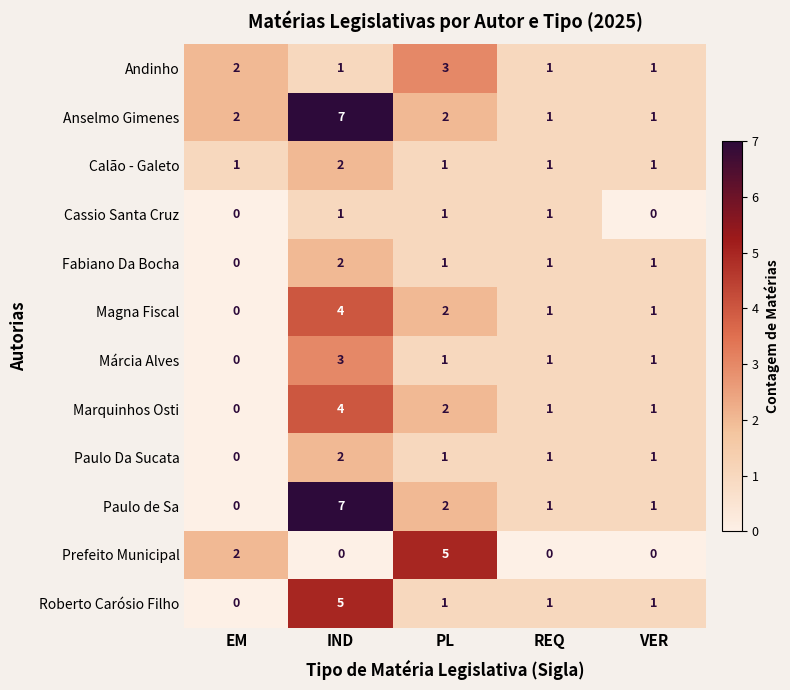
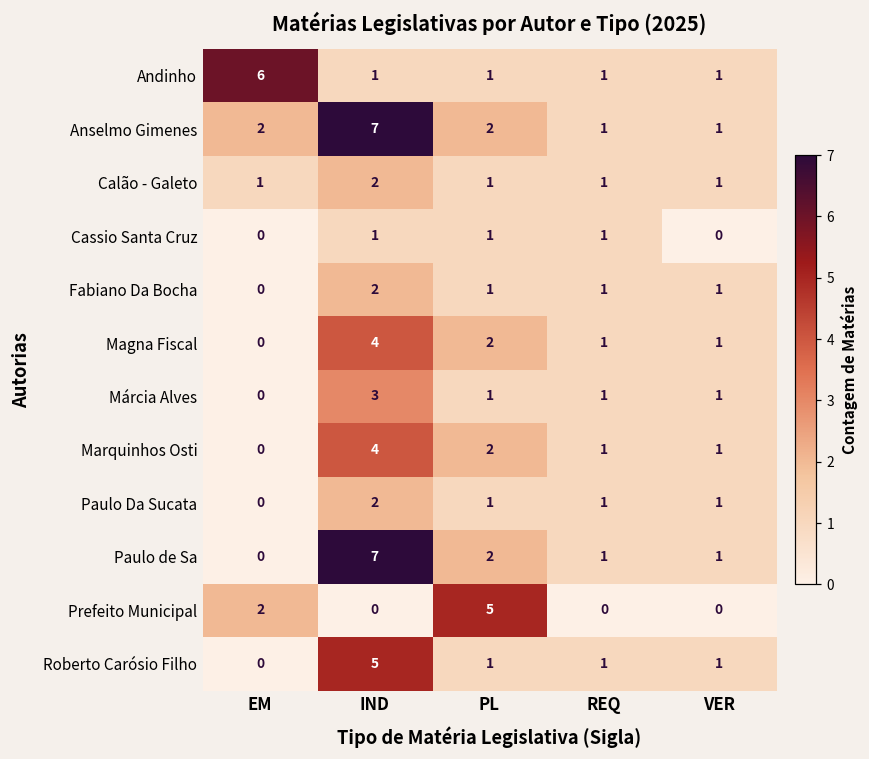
Andinho, EM: 2 -> 6
Andinho, PL: 3 -> 1
